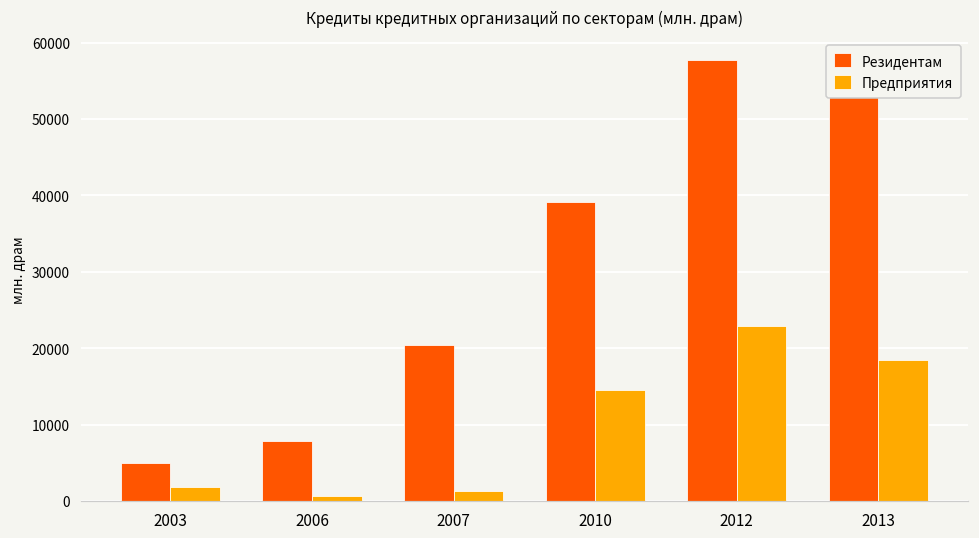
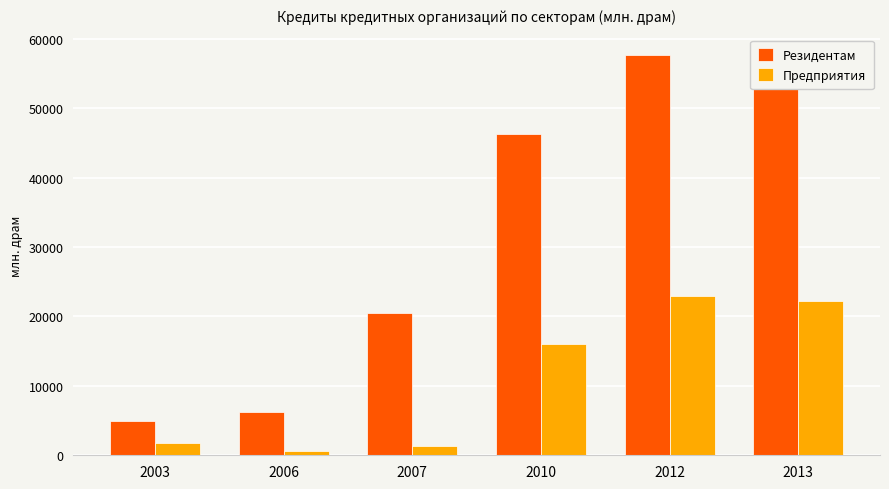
Резидентам, 2006: 8000 -> 6000
Резидентам, 2010: 39000 -> 46000
Предприятия, 2010: 14000 -> 16000
Предприятия, 2013: 18000 -> 22000
